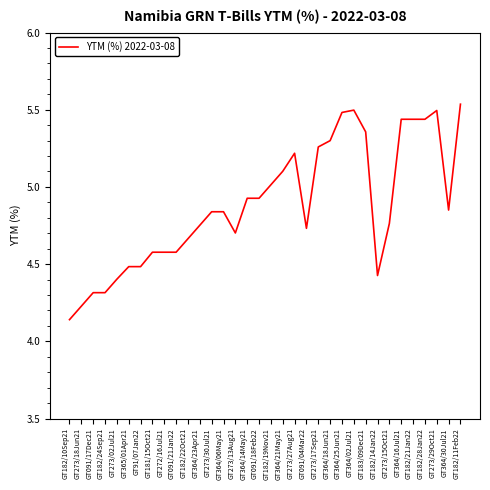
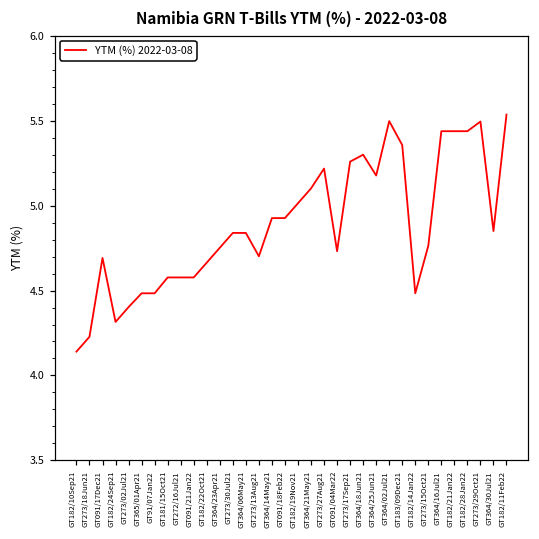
GT091/17Dec21: 4.32 -> 4.69
GT364/25Jun21: 5.48 -> 5.18
GT182/14Jan22: 4.43 -> 4.48
